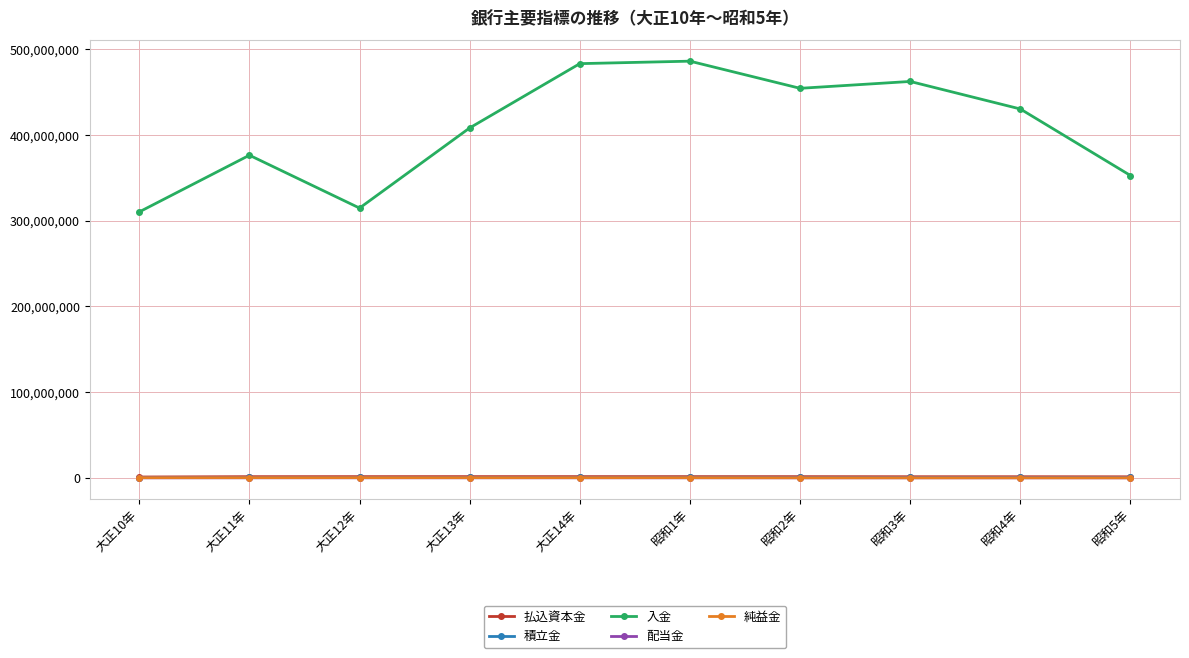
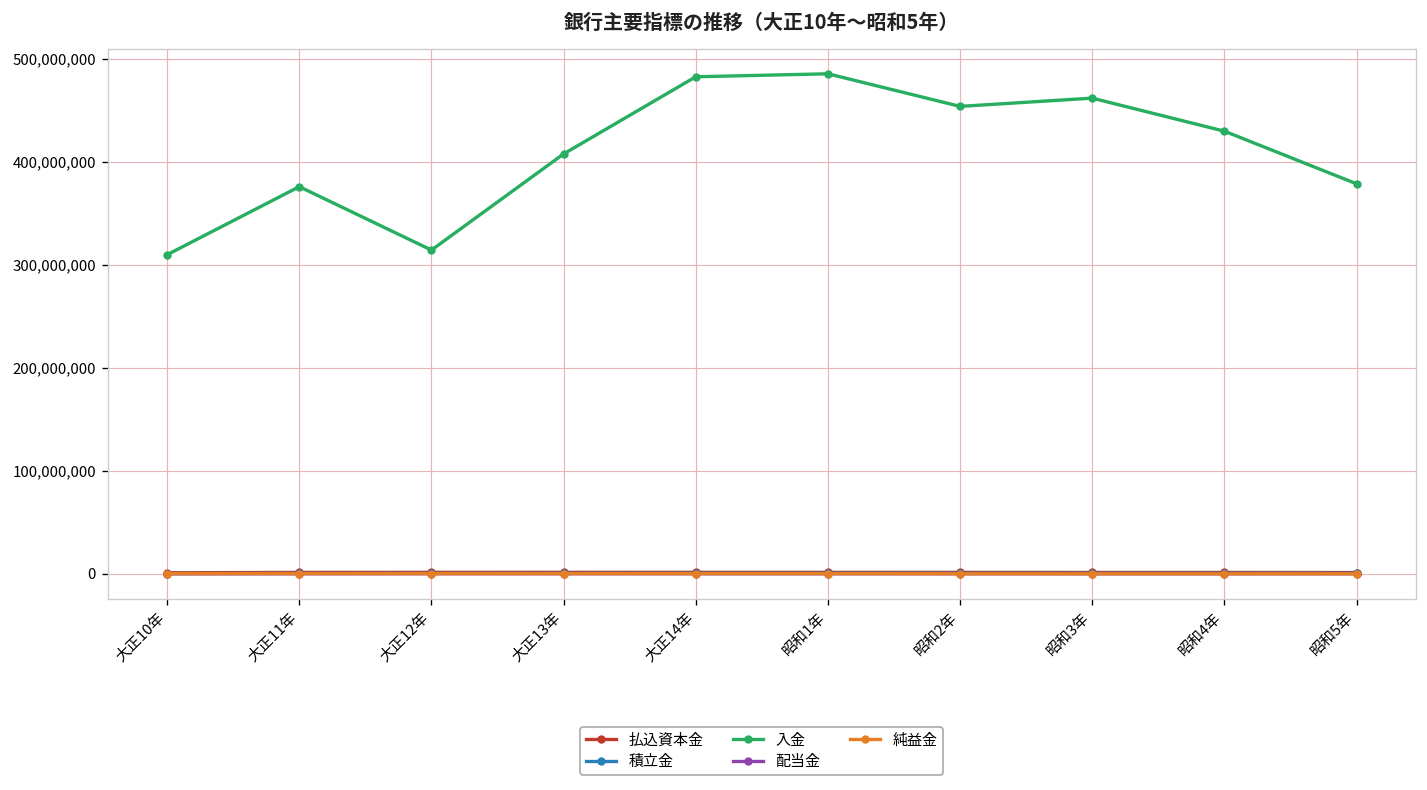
入金, 昭和5年: 350,000,000 -> 380,000,000
